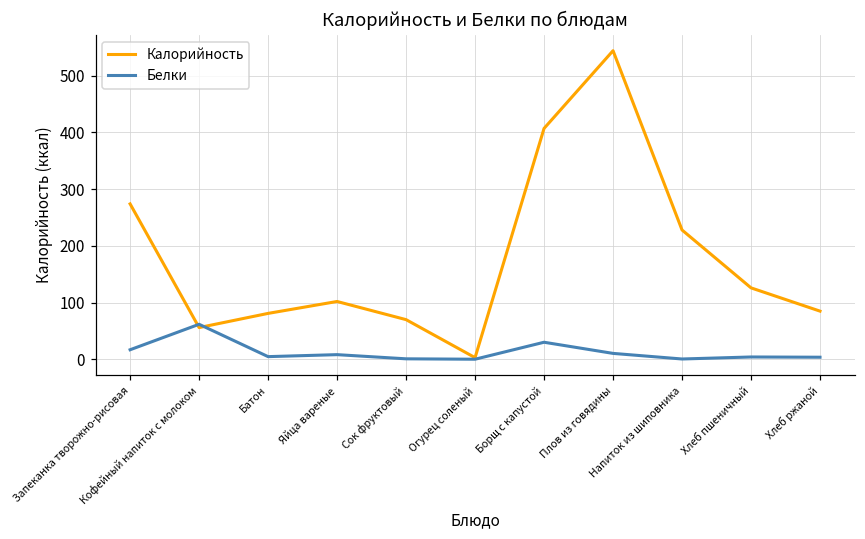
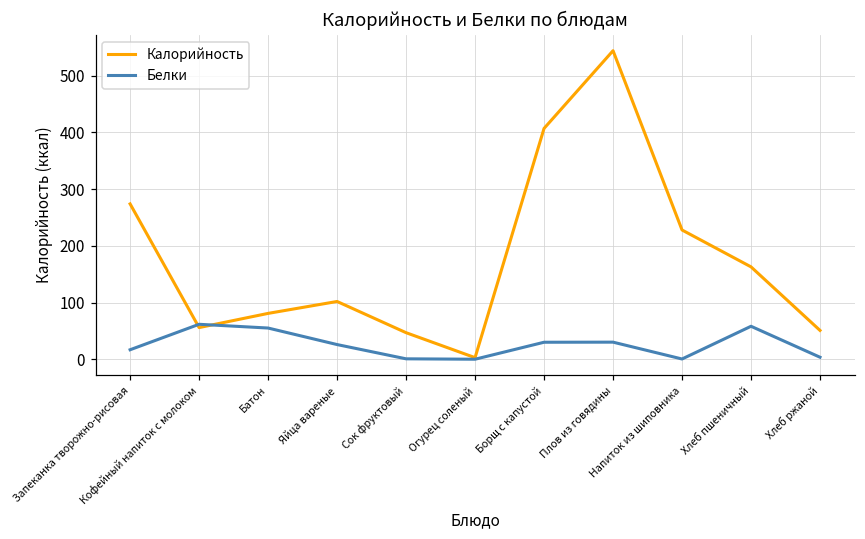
Белки, Батон: 0 -> 60
Белки, Яйца вареные: 10 -> 30
Калорийность, Сок фруктовый: 70 -> 50
Белки, Плов из говядины: 10 -> 30
Калорийность, Хлеб пшеничный: 130 -> 160
Белки, Хлеб пшеничный: 0 -> 60
Калорийность, Хлеб ржаной: 90 -> 50
